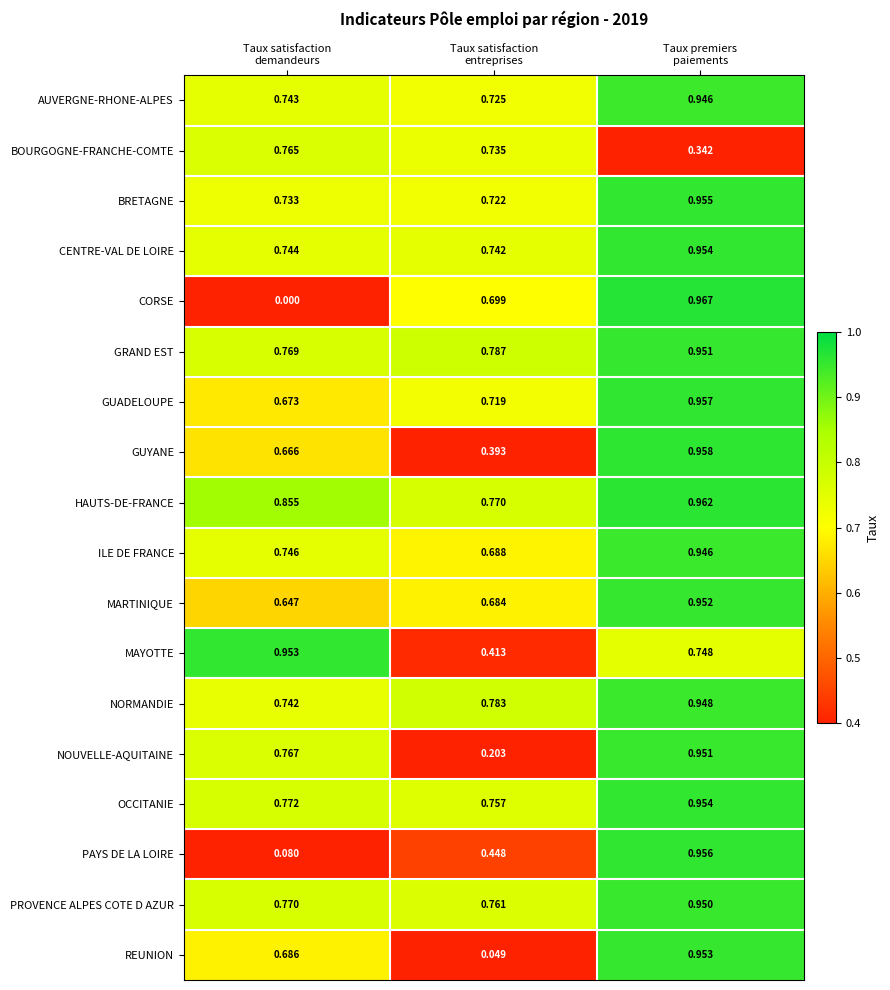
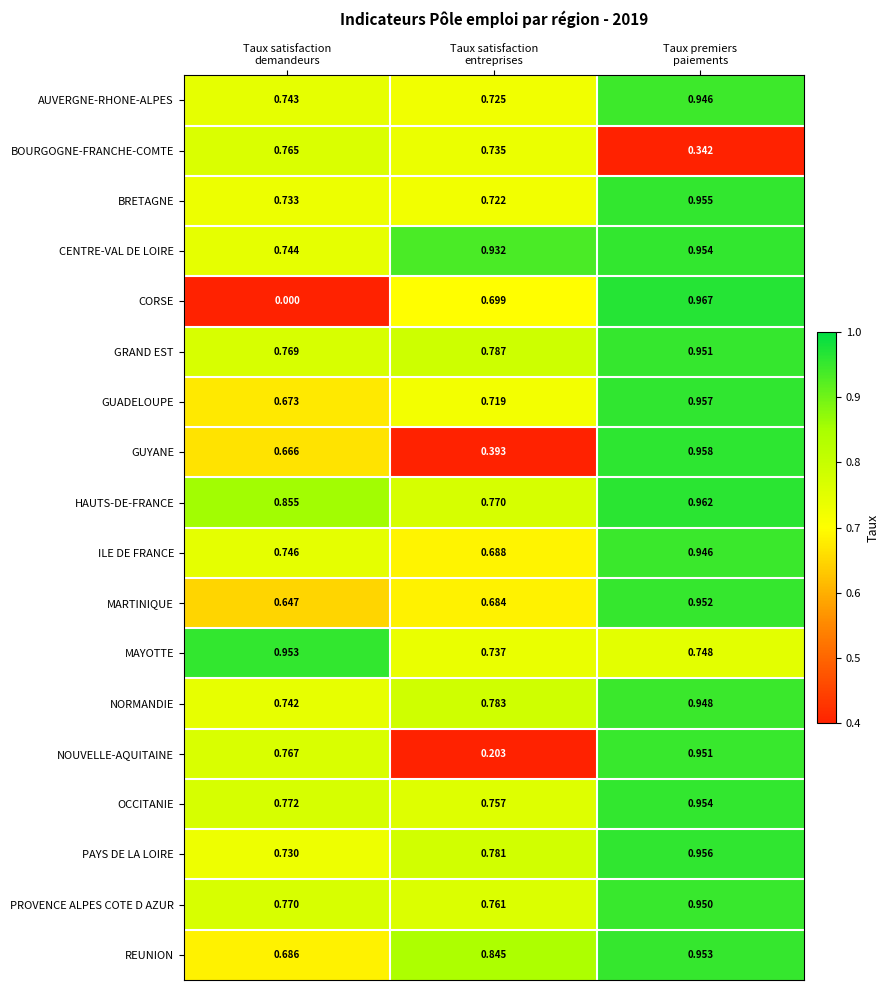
CENTRE-VAL DE LOIRE, Taux satisfaction entreprises: 0.742 -> 0.932
MAYOTTE, Taux satisfaction entreprises: 0.413 -> 0.737
PAYS DE LA LOIRE, Taux satisfaction demandeurs: 0.080 -> 0.730
PAYS DE LA LOIRE, Taux satisfaction entreprises: 0.448 -> 0.781
REUNION, Taux satisfaction entreprises: 0.049 -> 0.845
